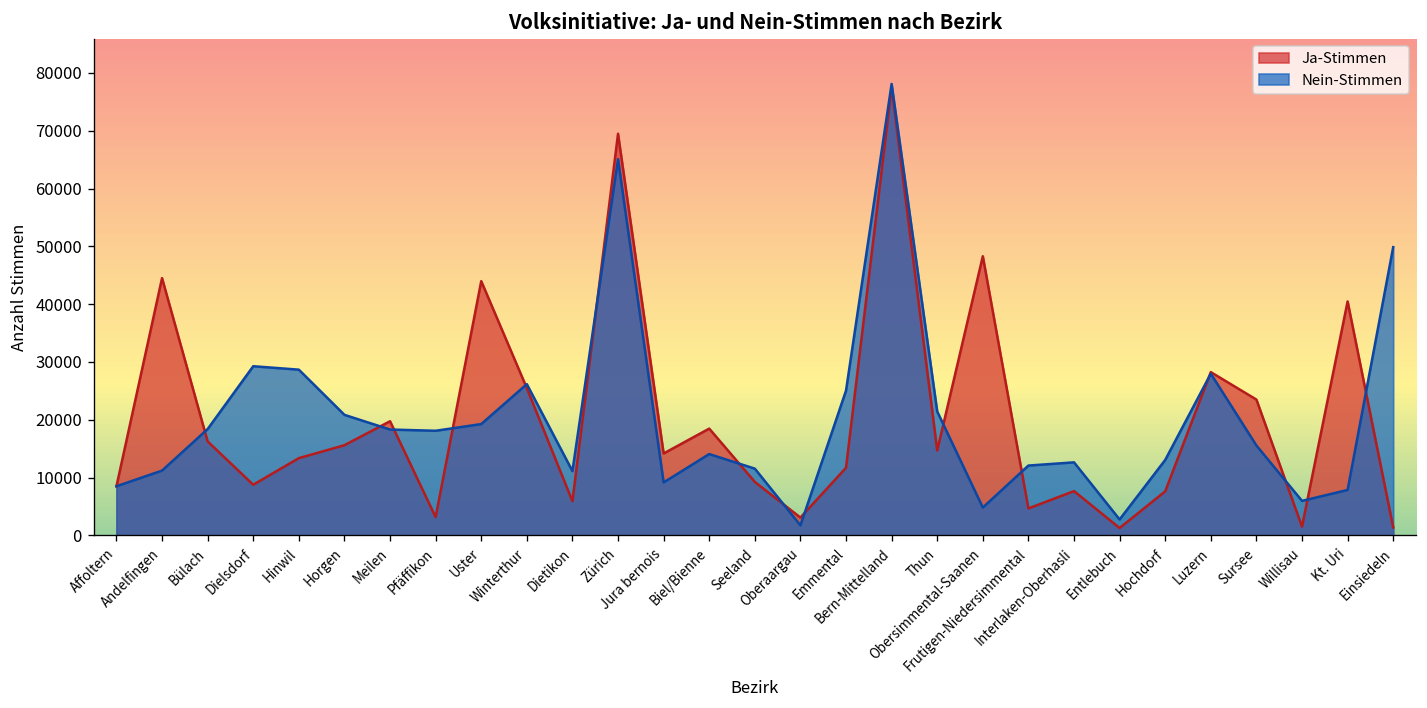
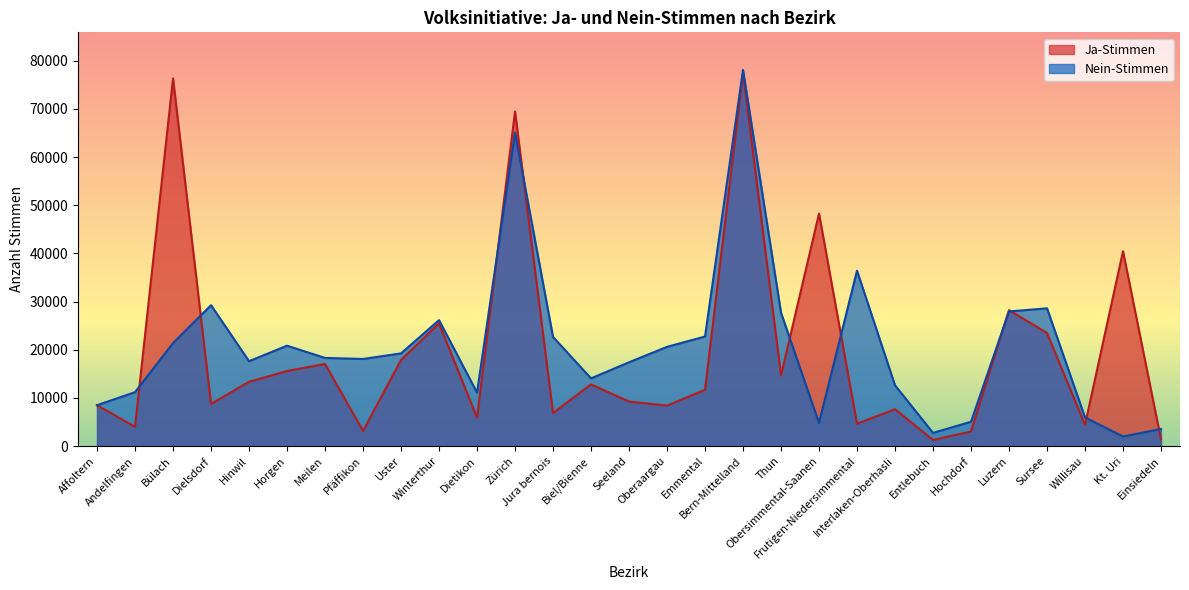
Ja-Stimmen, Andelfingen: 45000 -> 4000
Ja-Stimmen, Bülach: 16000 -> 76000
Nein-Stimmen, Bülach: 18000 -> 21000
Nein-Stimmen, Hinwil: 29000 -> 18000
Ja-Stimmen, Meilen: 20000 -> 17000
Ja-Stimmen, Uster: 44000 -> 18000
Ja-Stimmen, Jura bernois: 14000 -> 7000
Nein-Stimmen, Jura bernois: 9000 -> 23000
Ja-Stimmen, Biel/Bienne: 18000 -> 13000
Nein-Stimmen, Seeland: 12000 -> 17000
Ja-Stimmen, Oberaargau: 3000 -> 8000
Nein-Stimmen, Oberaargau: 2000 -> 21000
Nein-Stimmen, Emmental: 25000 -> 23000
Nein-Stimmen, Thun: 21000 -> 28000
Nein-Stimmen, Frutigen-Niedersimmental: 12000 -> 36000
Ja-Stimmen, Hochdorf: 8000 -> 3000
Nein-Stimmen, Hochdorf: 13000 -> 5000
Nein-Stimmen, Sursee: 16000 -> 29000
Ja-Stimmen, Willisau: 2000 -> 4000
Nein-Stimmen, Kt. Uri: 8000 -> 2000
Nein-Stimmen, Einsiedeln: 50000 -> 4000
